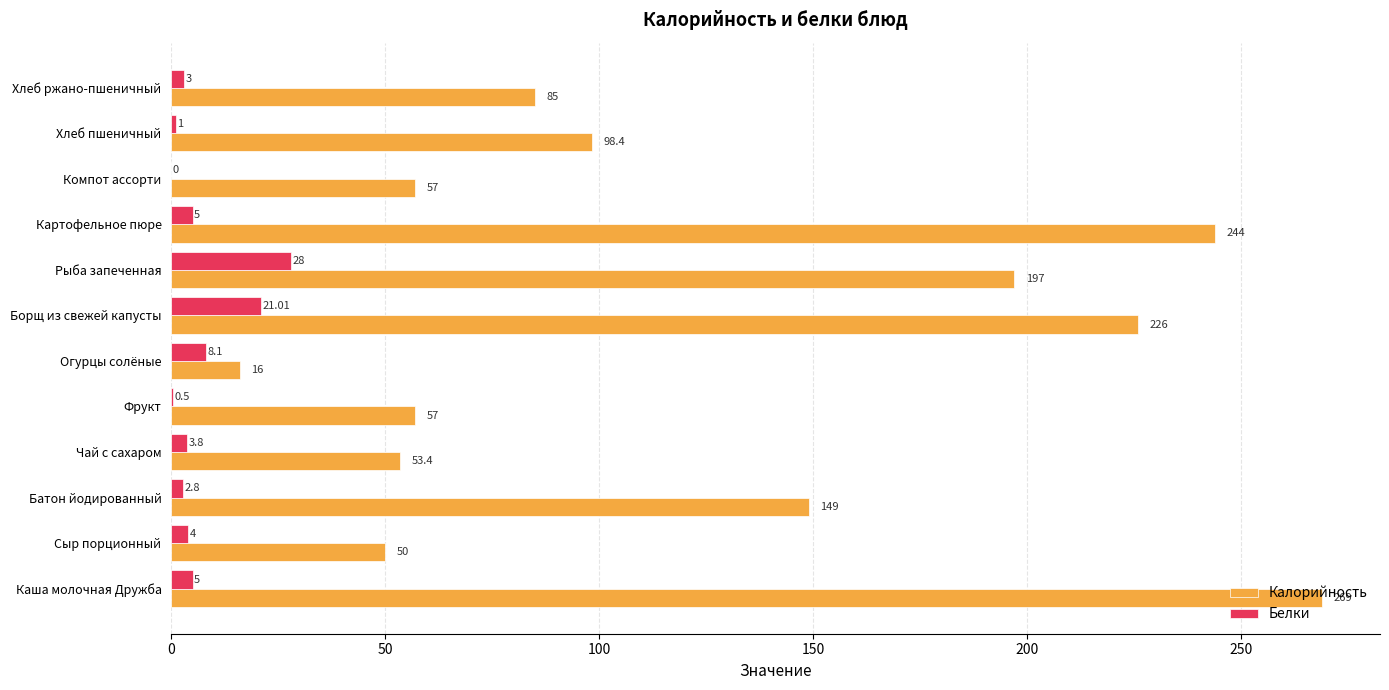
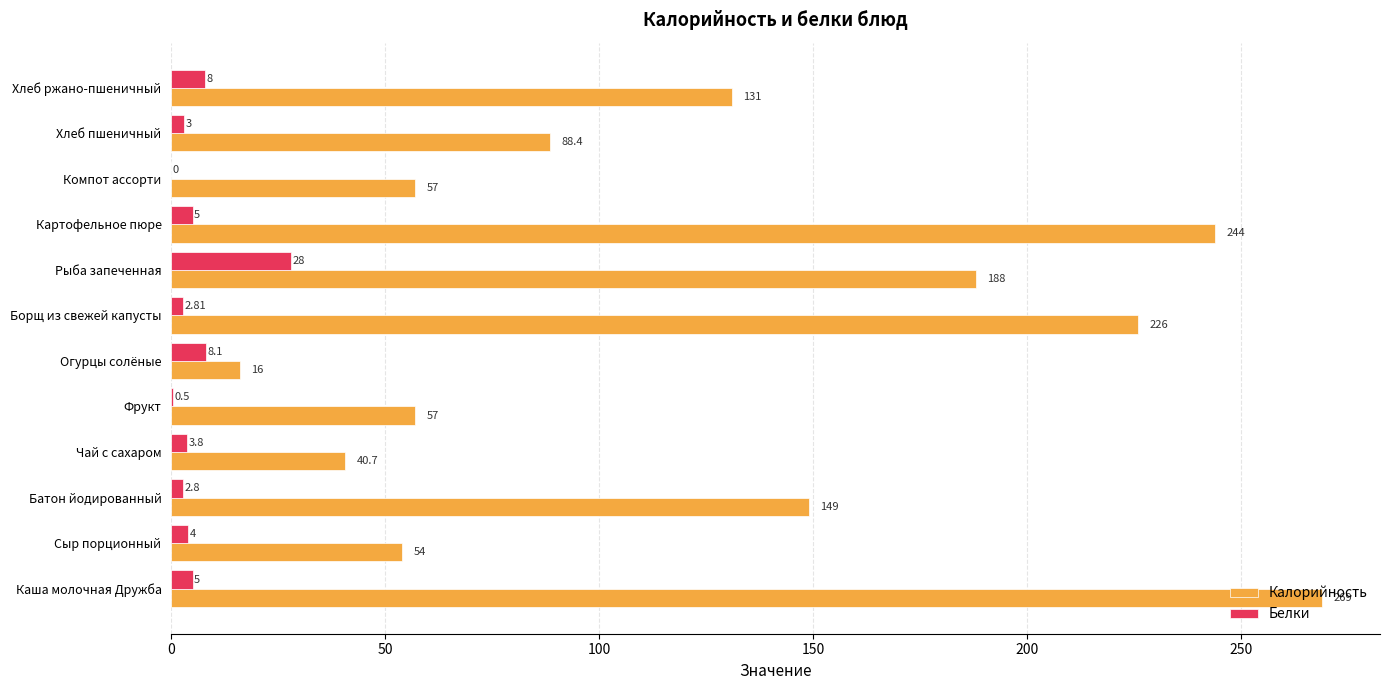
Белки, Хлеб ржано-пшеничный: 3 -> 8
Калорийность, Хлеб ржано-пшеничный: 85 -> 131
Белки, Хлеб пшеничный: 1 -> 3
Калорийность, Хлеб пшеничный: 98.4 -> 88.4
Калорийность, Рыба запеченная: 197 -> 188
Белки, Борщ из свежей капусты: 21.01 -> 2.81
Калорийность, Чай с сахаром: 53.4 -> 40.7
Калорийность, Сыр порционный: 50 -> 54
